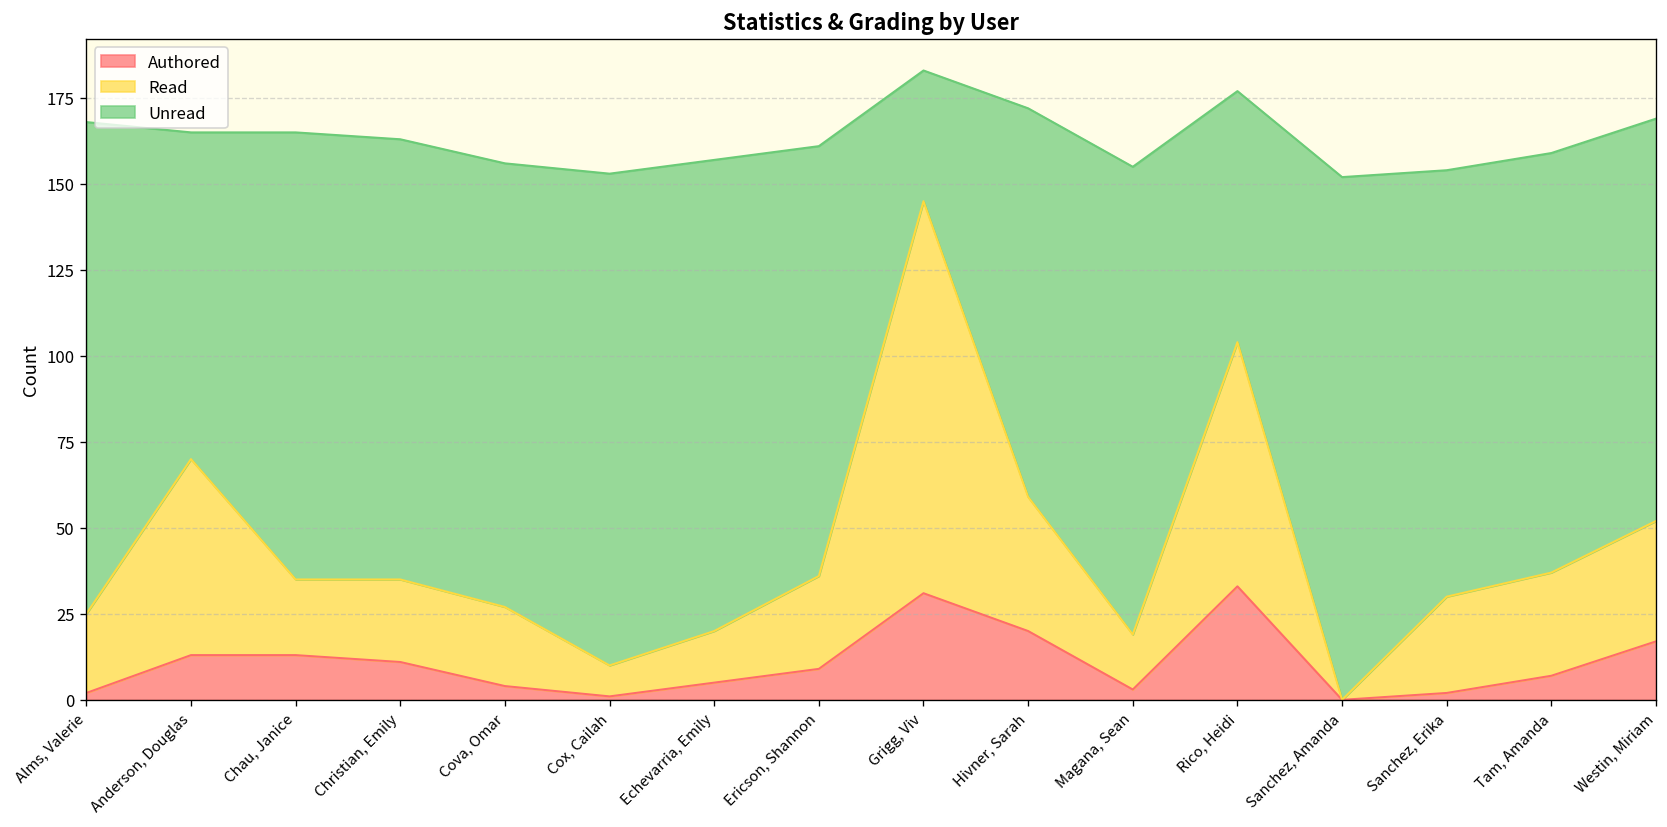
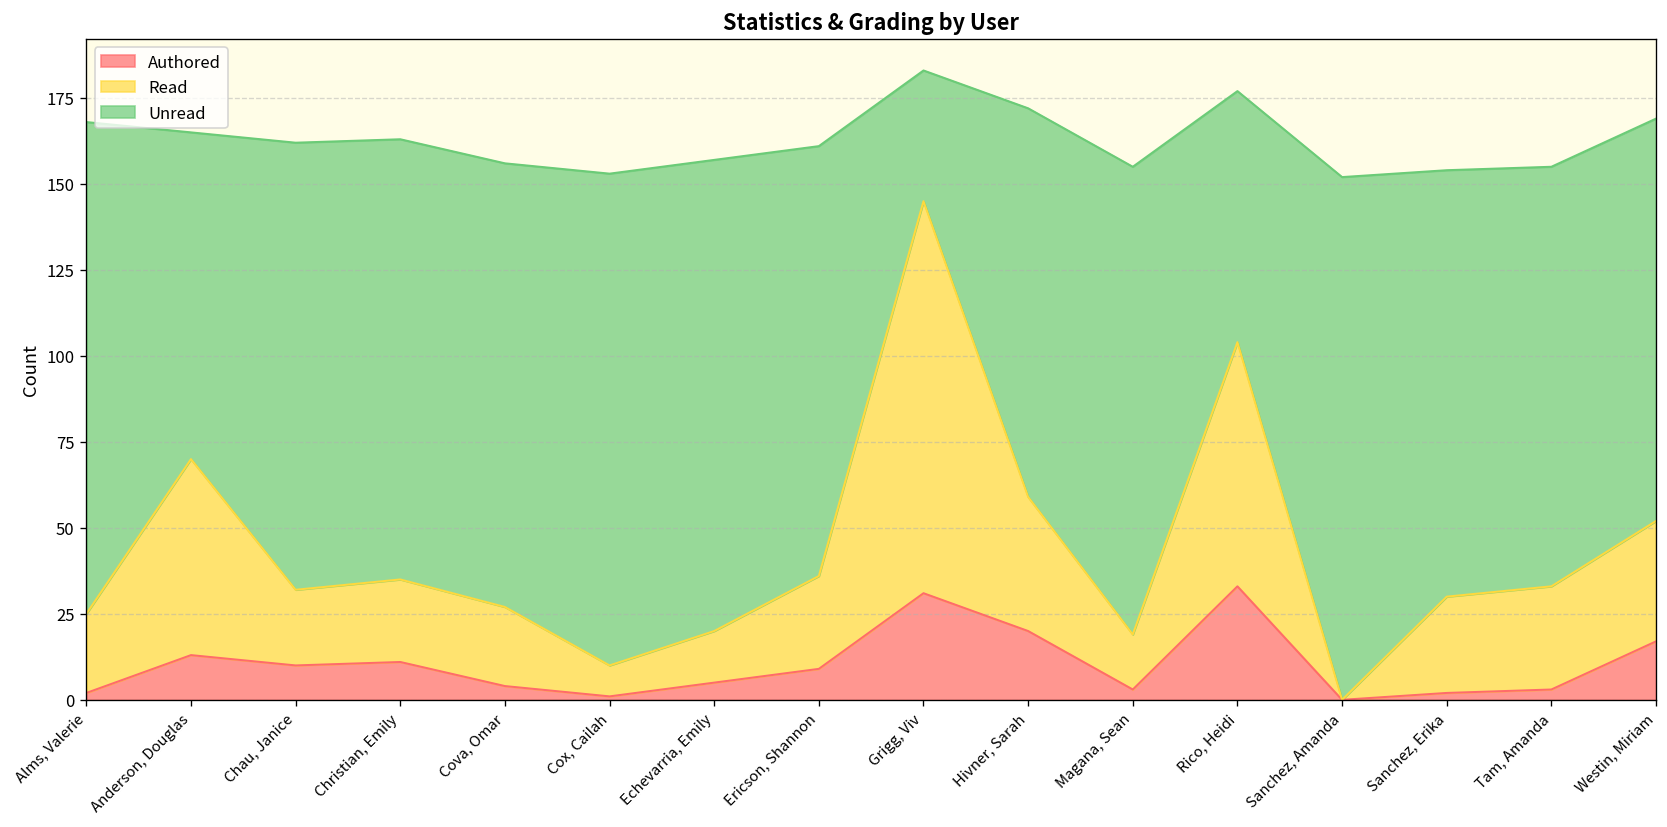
Authored, Chau, Janice: 13 -> 10
Authored, Tam, Amanda: 7 -> 3
